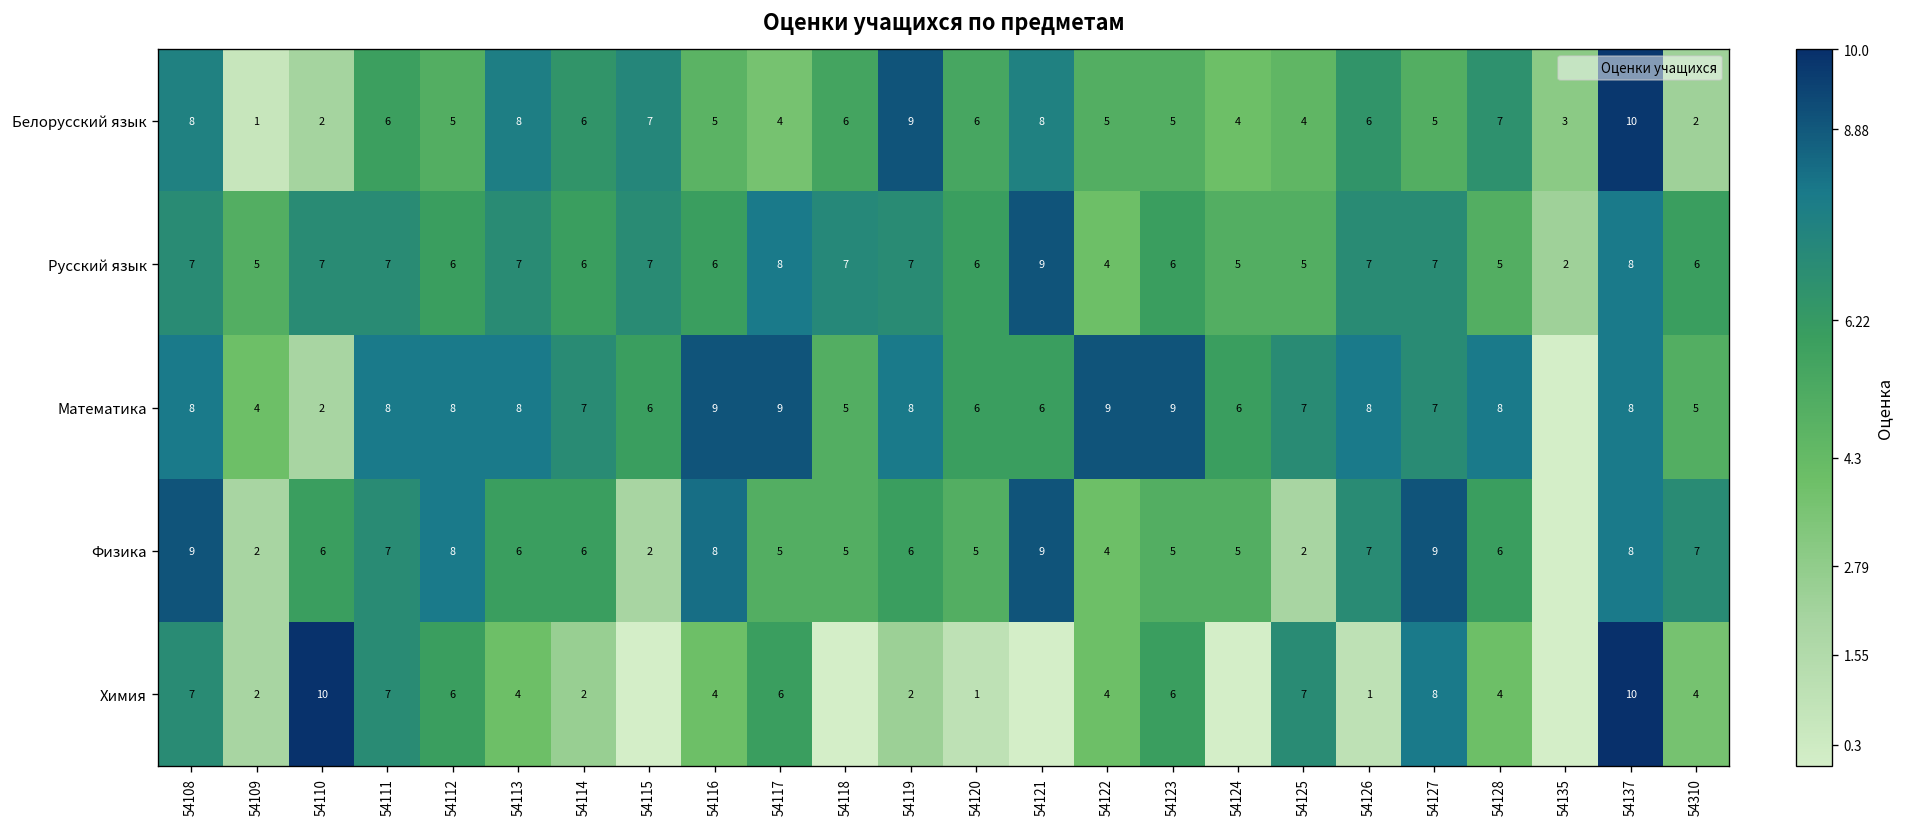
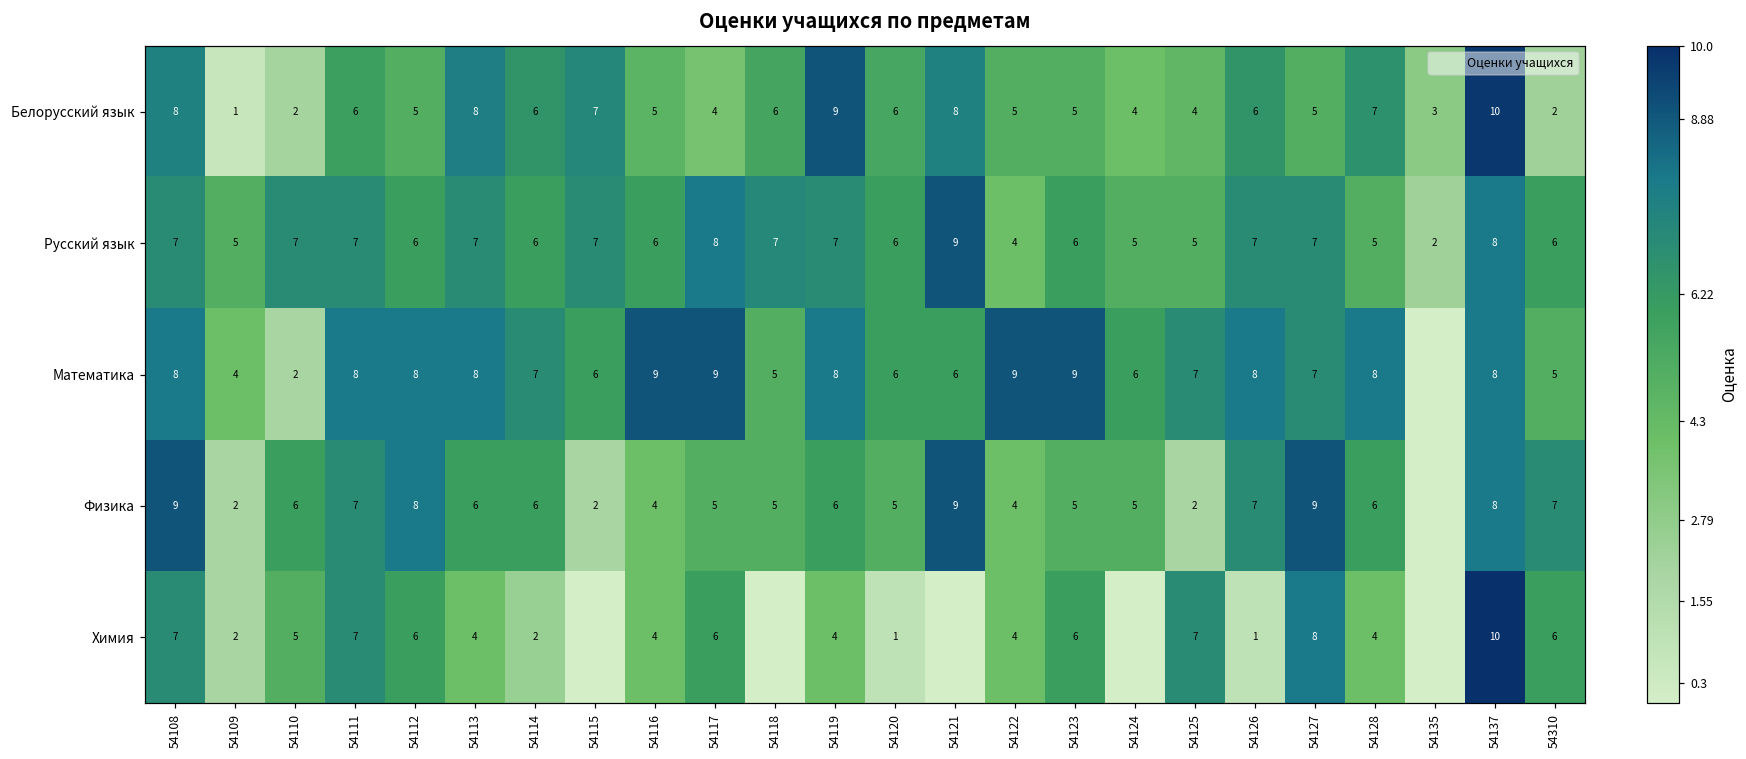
Физика, 54116: 8 -> 4
Химия, 54110: 10 -> 5
Химия, 54119: 2 -> 4
Химия, 54310: 4 -> 6
